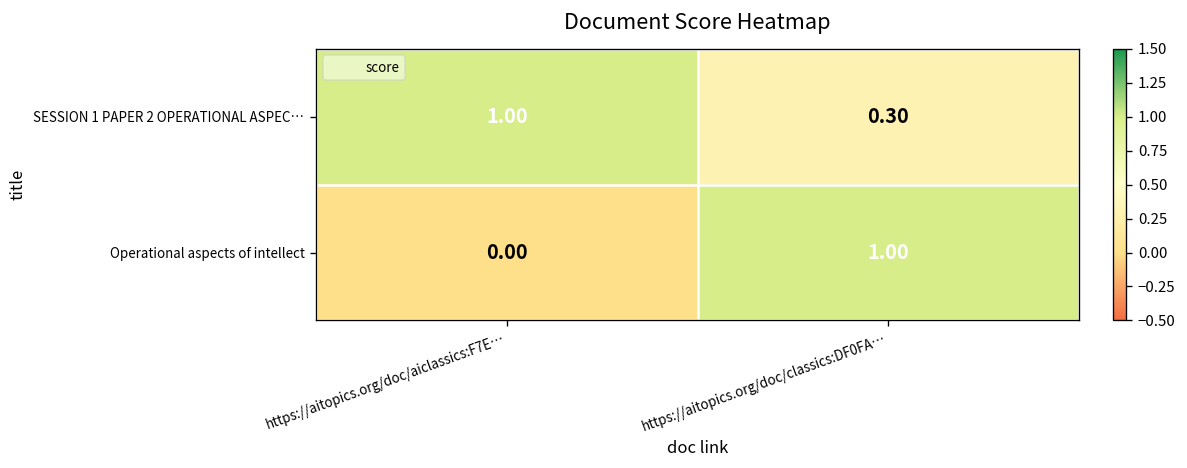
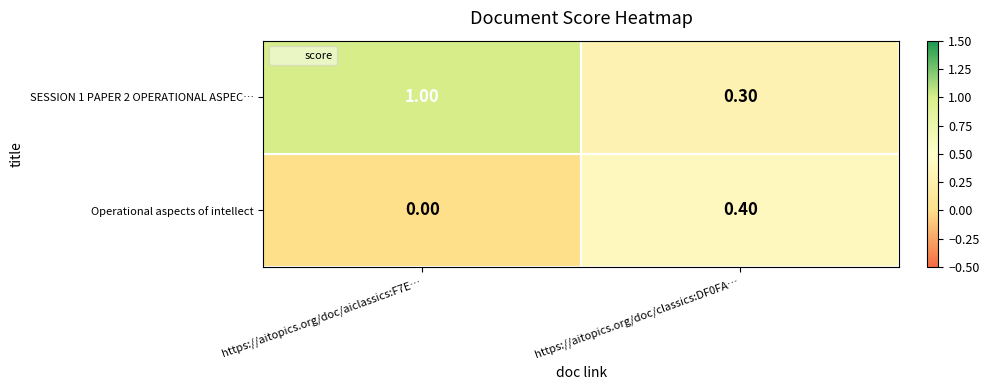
Operational aspects of intellect, https://aitopics.org/doc/classics:DF0FA…: 1.00 -> 0.40
